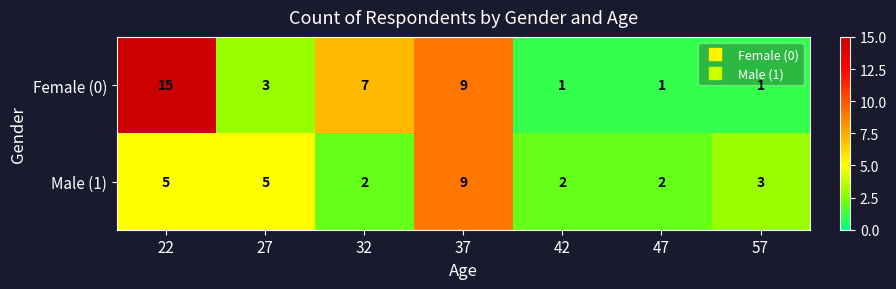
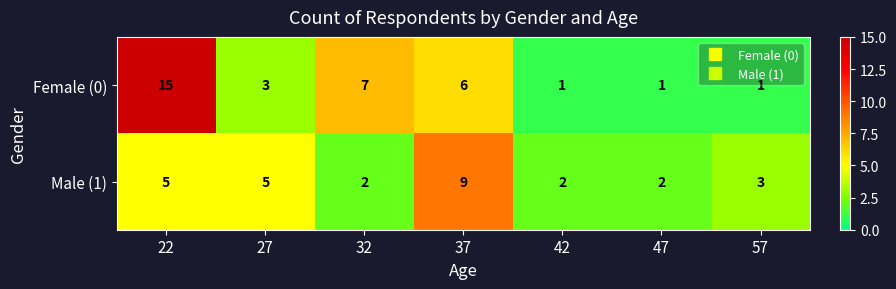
Female (0), 37: 9 -> 6
